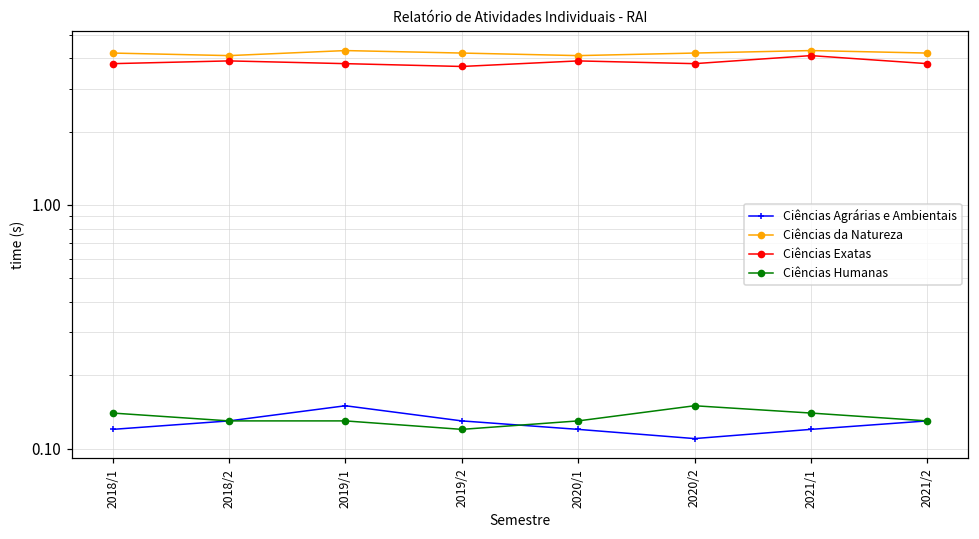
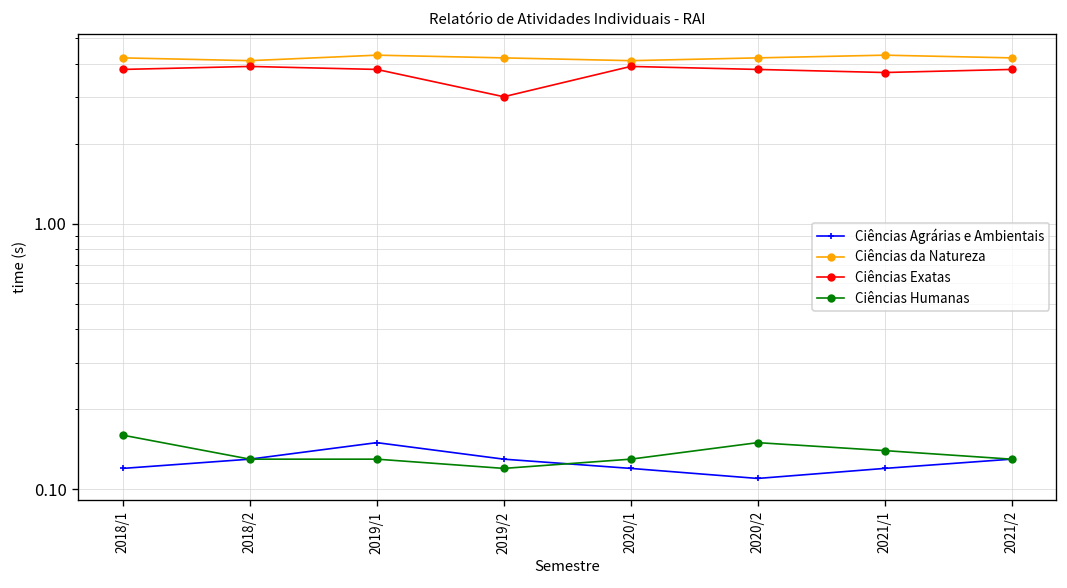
Ciências Humanas, 2018/1: 0.14 -> 0.16
Ciências Exatas, 2019/2: 3.7 -> 3.0
Ciências Exatas, 2021/1: 4.1 -> 3.7
